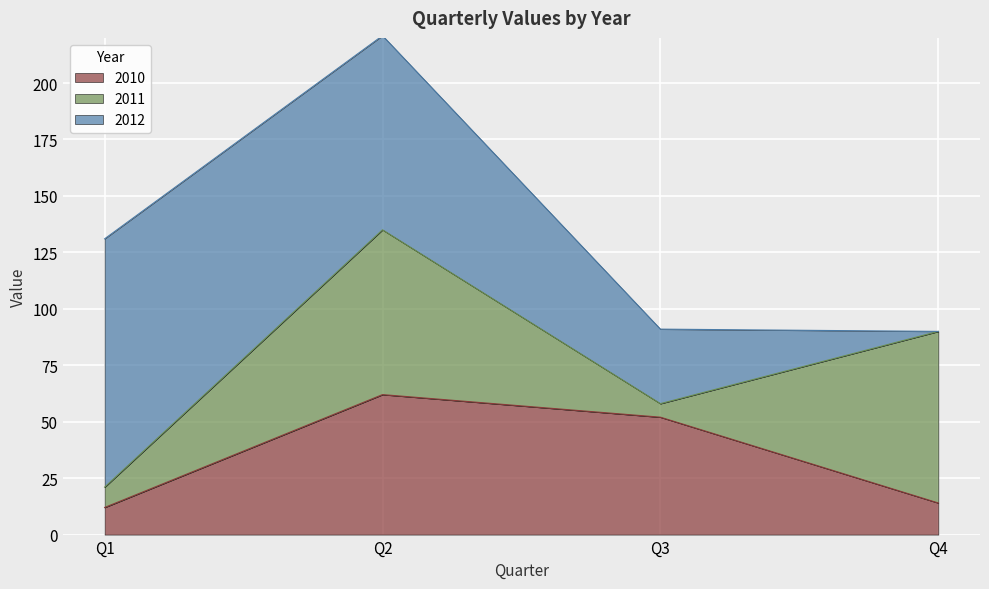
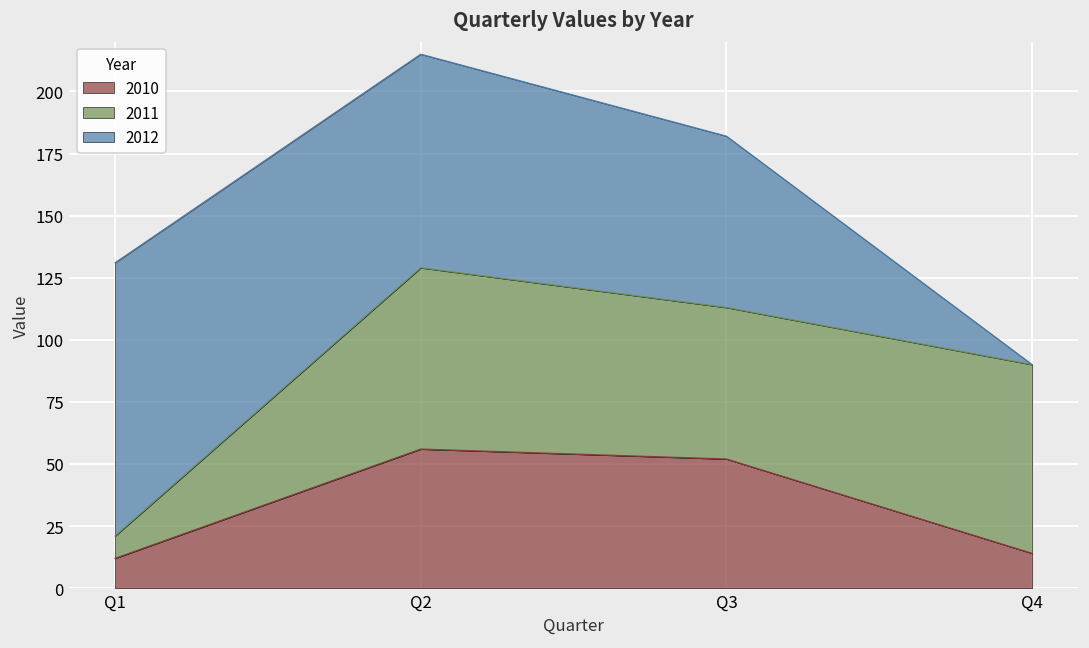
2010, Q2: 62 -> 56
2011, Q3: 6 -> 61
2012, Q3: 33 -> 69
